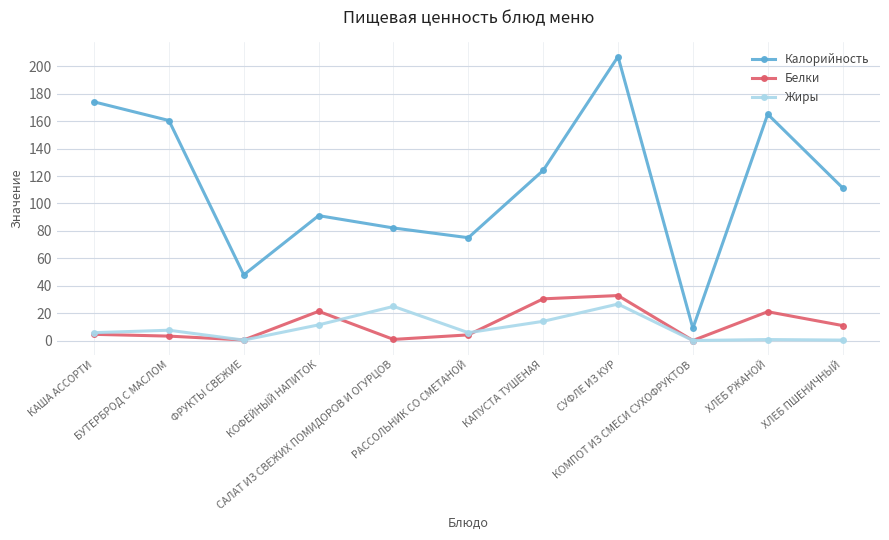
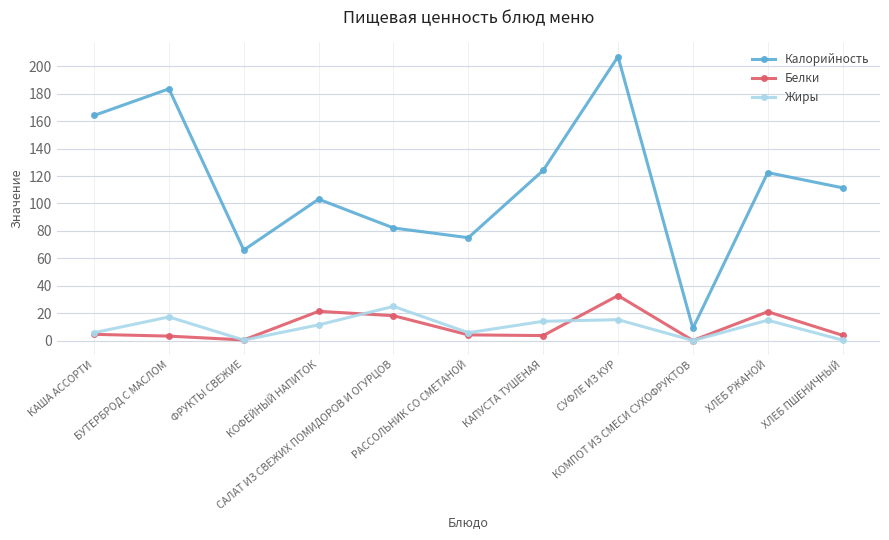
Калорийность, КАША АССОРТИ: 174 -> 164
Калорийность, БУТЕРБРОД С МАСЛОМ: 161 -> 184
Жиры, БУТЕРБРОД С МАСЛОМ: 8 -> 17
Калорийность, ФРУКТЫ СВЕЖИЕ: 48 -> 66
Калорийность, КОФЕЙНЫЙ НАПИТОК: 91 -> 103
Белки, САЛАТ ИЗ СВЕЖИХ ПОМИДОРОВ И ОГУРЦОВ: 1 -> 18
Белки, КАПУСТА ТУШЕНАЯ: 30 -> 4
Жиры, СУФЛЕ ИЗ КУР: 27 -> 15
Калорийность, ХЛЕБ РЖАНОЙ: 165 -> 123
Жиры, ХЛЕБ РЖАНОЙ: 1 -> 15
Белки, ХЛЕБ ПШЕНИЧНЫЙ: 11 -> 4
